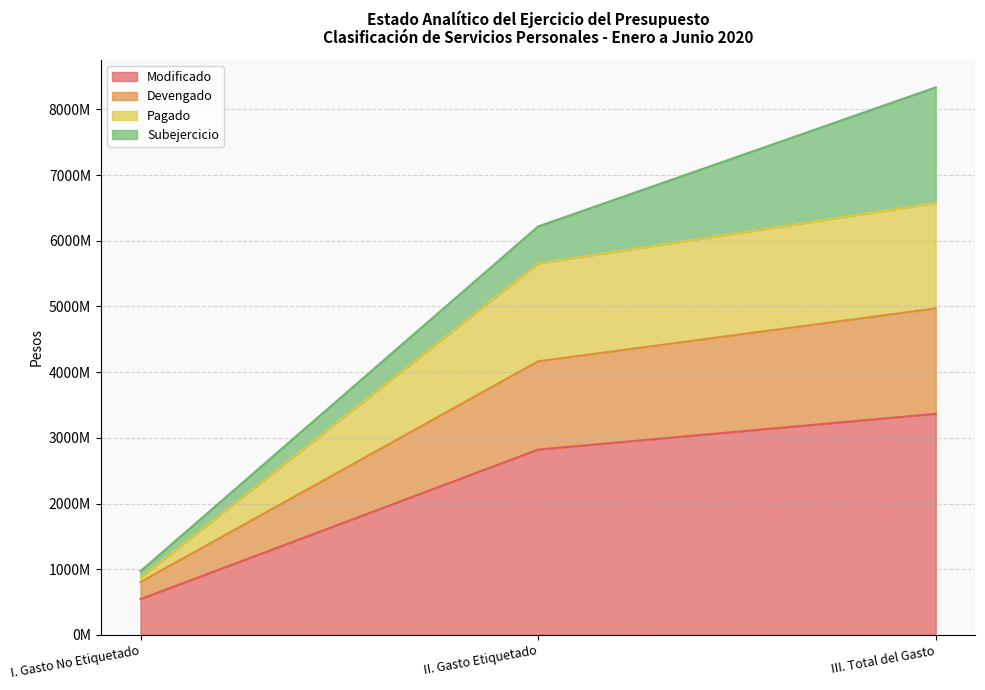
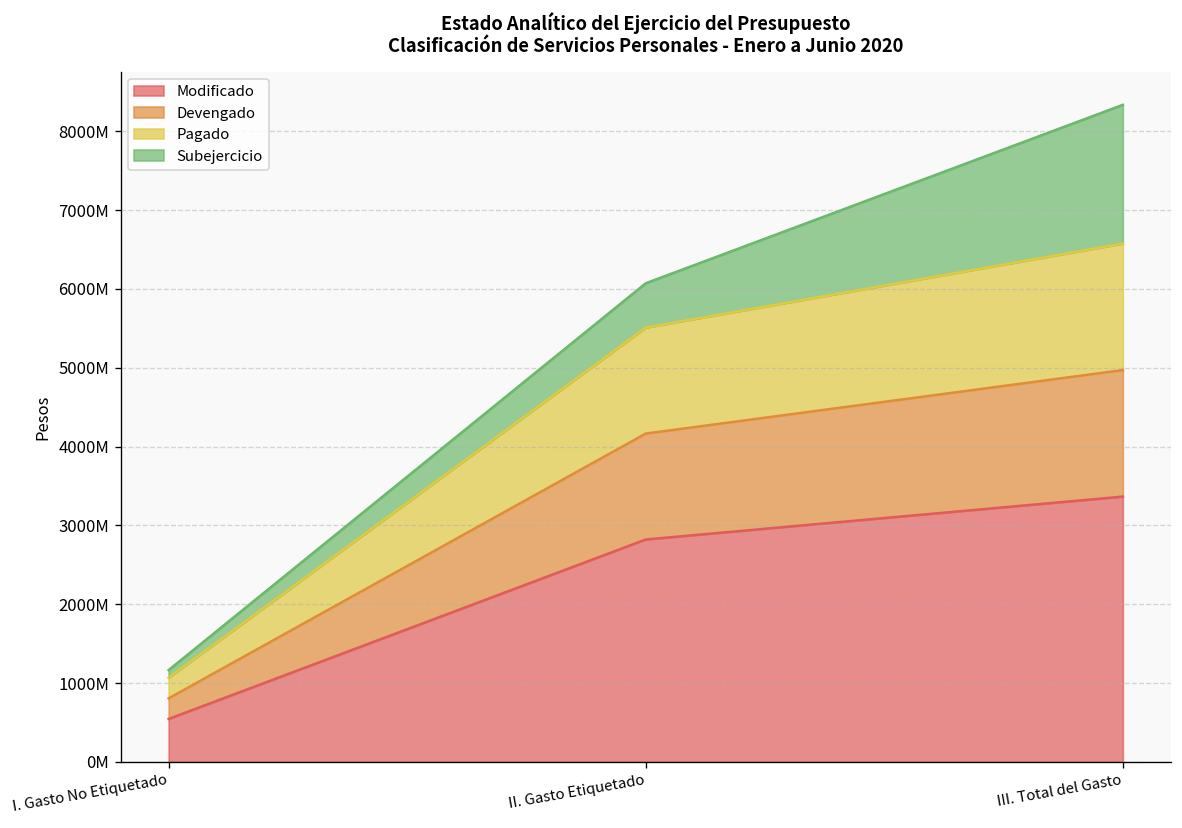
Pagado, I. Gasto No Etiquetado: 100000000 -> 300000000
Pagado, II. Gasto Etiquetado: 1500000000 -> 1300000000
